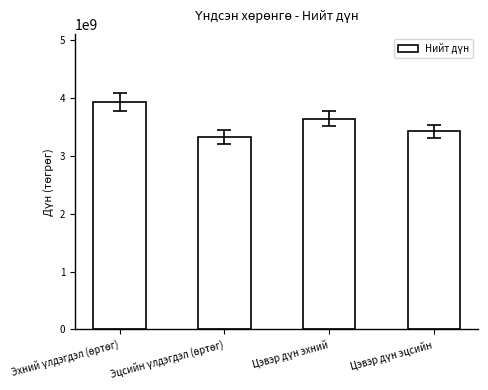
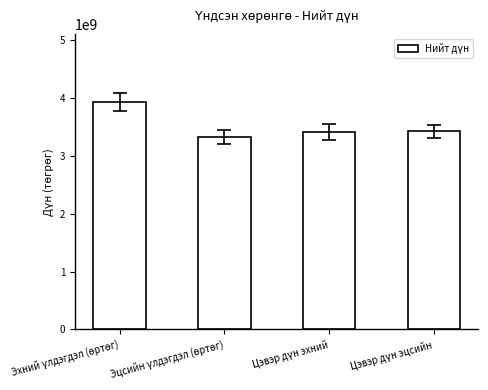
Нийт дүн, Цэвэр дүн эхний: 3600000000 -> 3400000000
